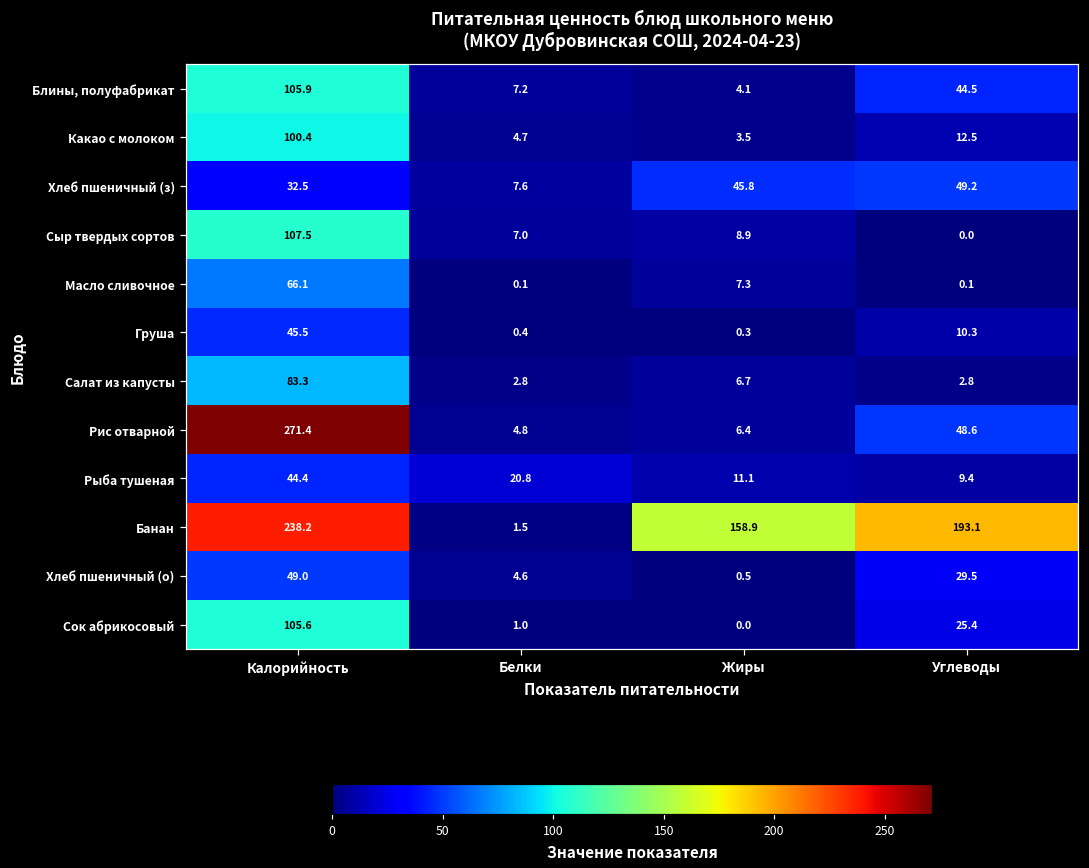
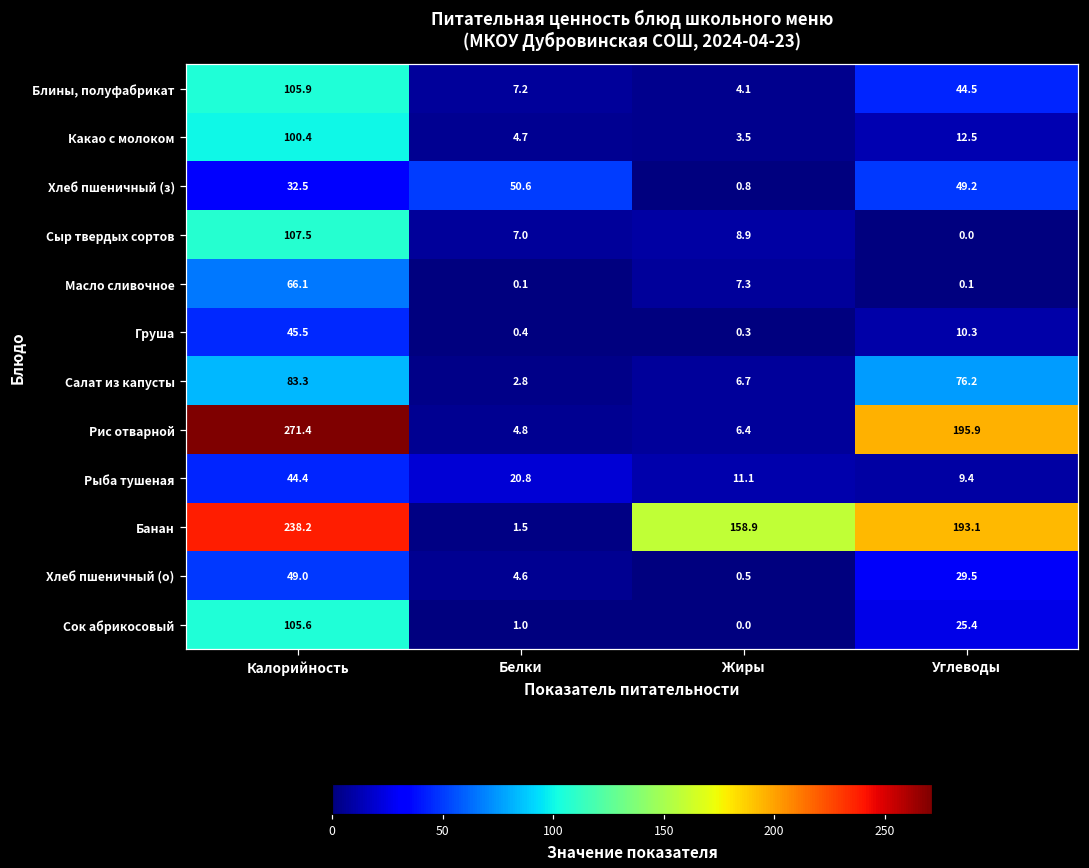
Хлеб пшеничный (з), Белки: 7.6 -> 50.6
Хлеб пшеничный (з), Жиры: 45.8 -> 0.8
Салат из капусты, Углеводы: 2.8 -> 76.2
Рис отварной, Углеводы: 48.6 -> 195.9
